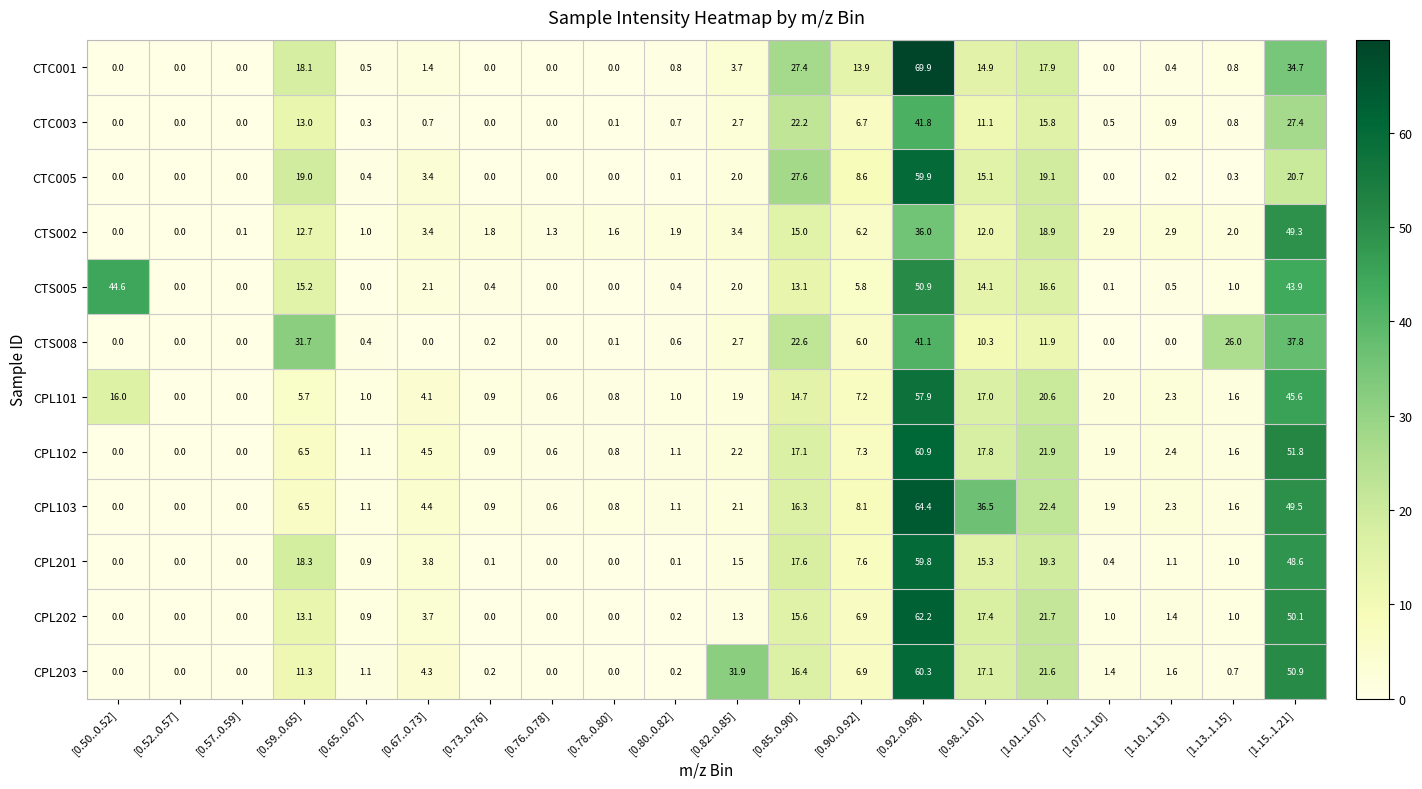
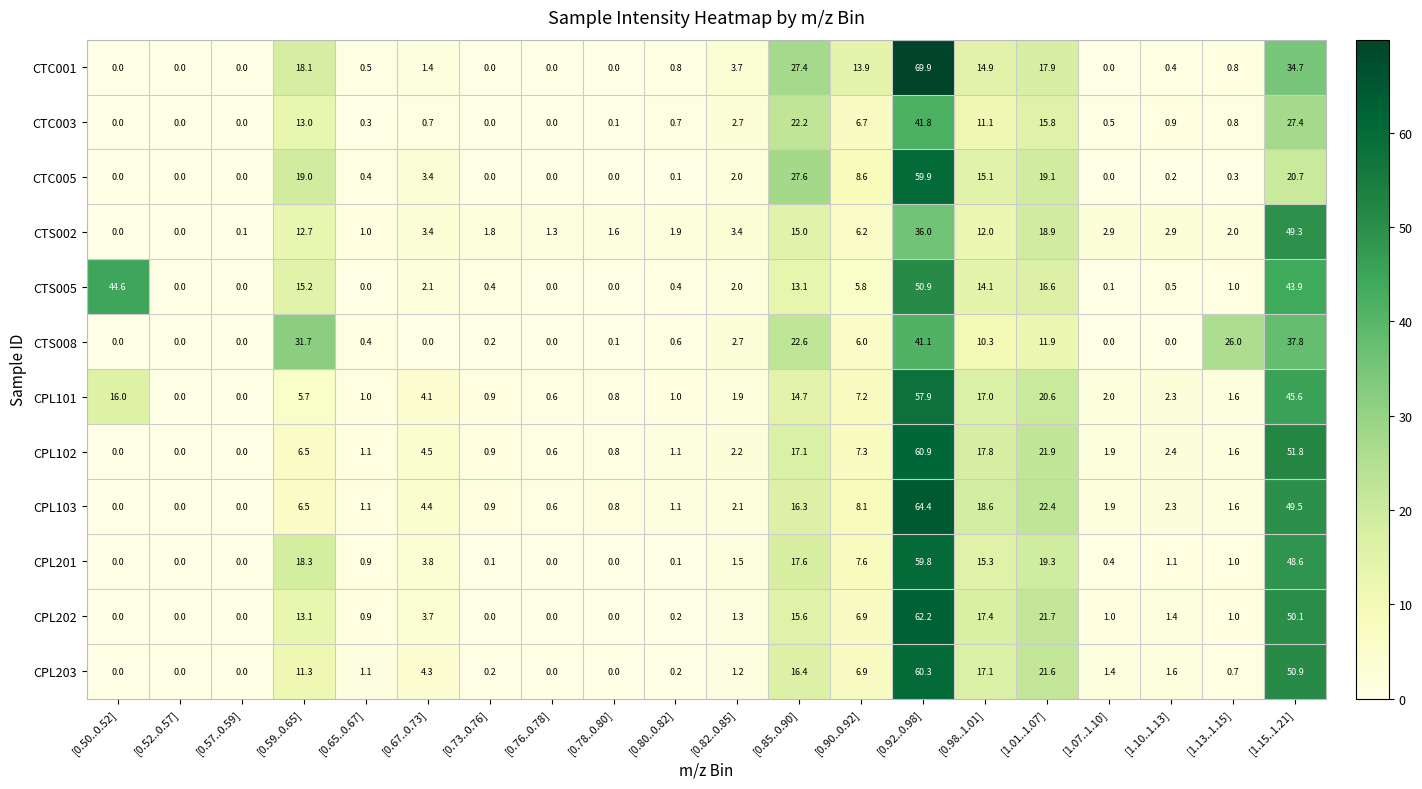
CPL103, [0.98..1.01]: 36.5 -> 18.6
CPL203, [0.82..0.85]: 31.9 -> 1.2
